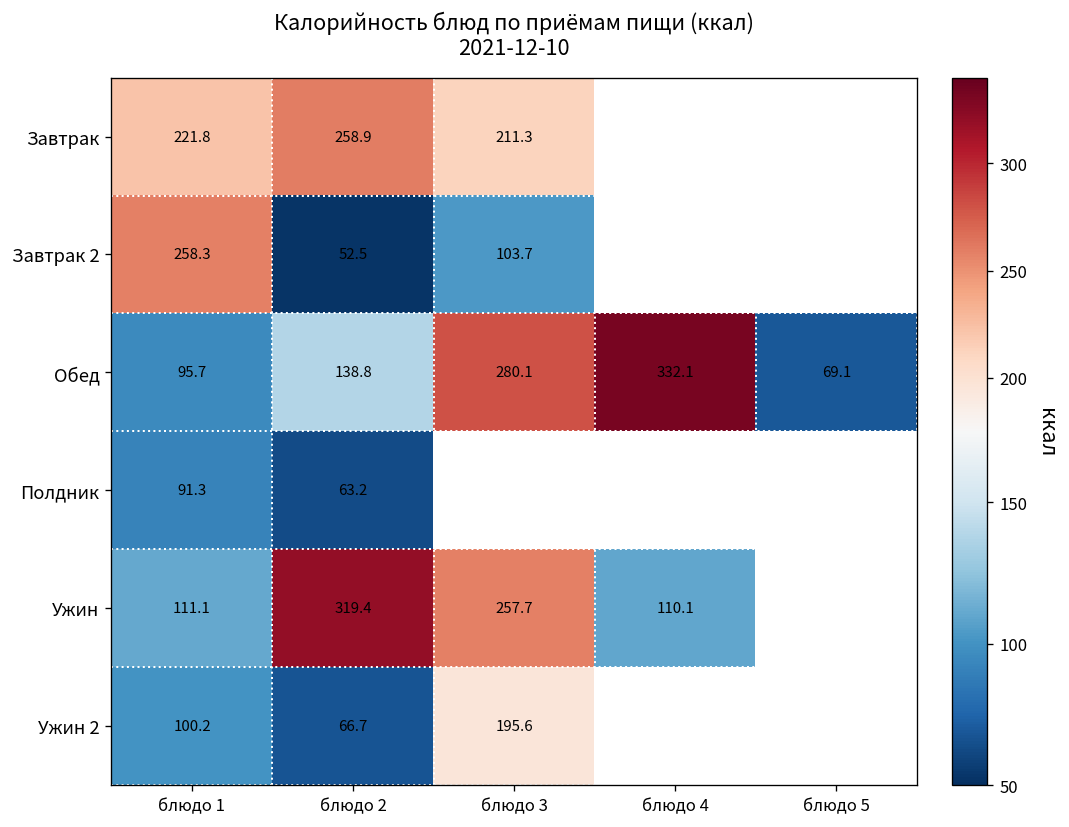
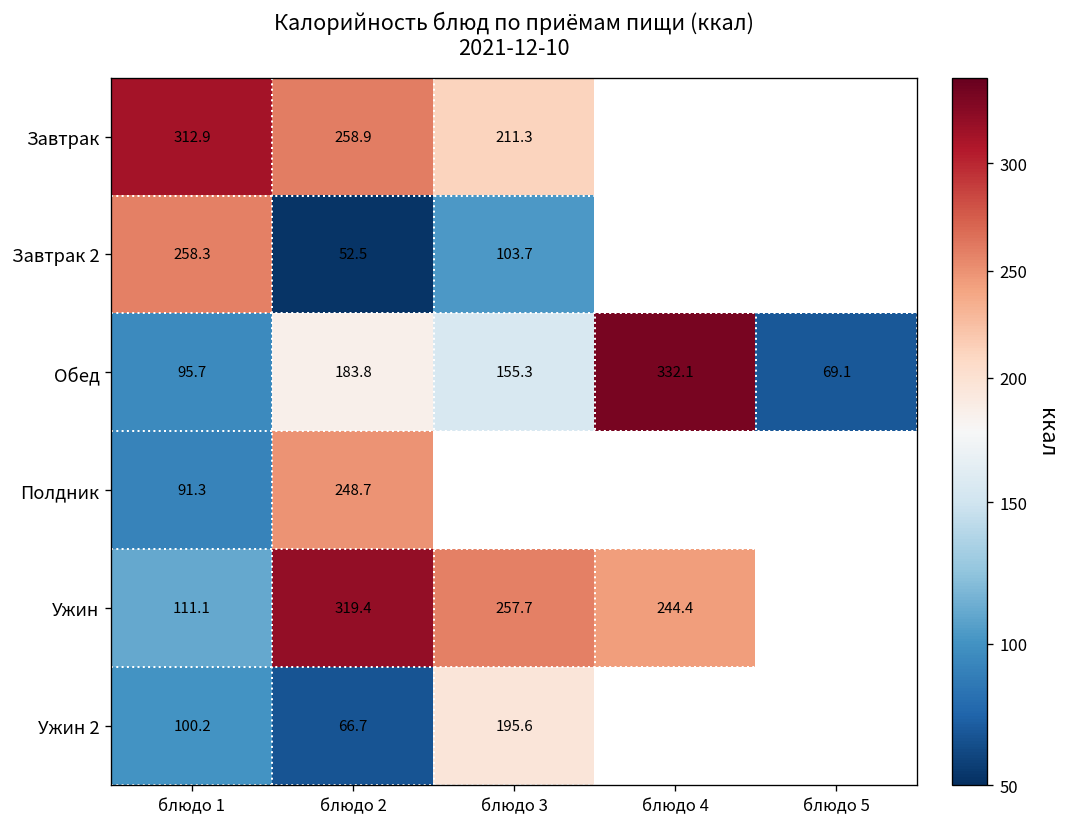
Завтрак, блюдо 1: 221.8 -> 312.9
Обед, блюдо 2: 138.8 -> 183.8
Обед, блюдо 3: 280.1 -> 155.3
Полдник, блюдо 2: 63.2 -> 248.7
Ужин, блюдо 4: 110.1 -> 244.4
